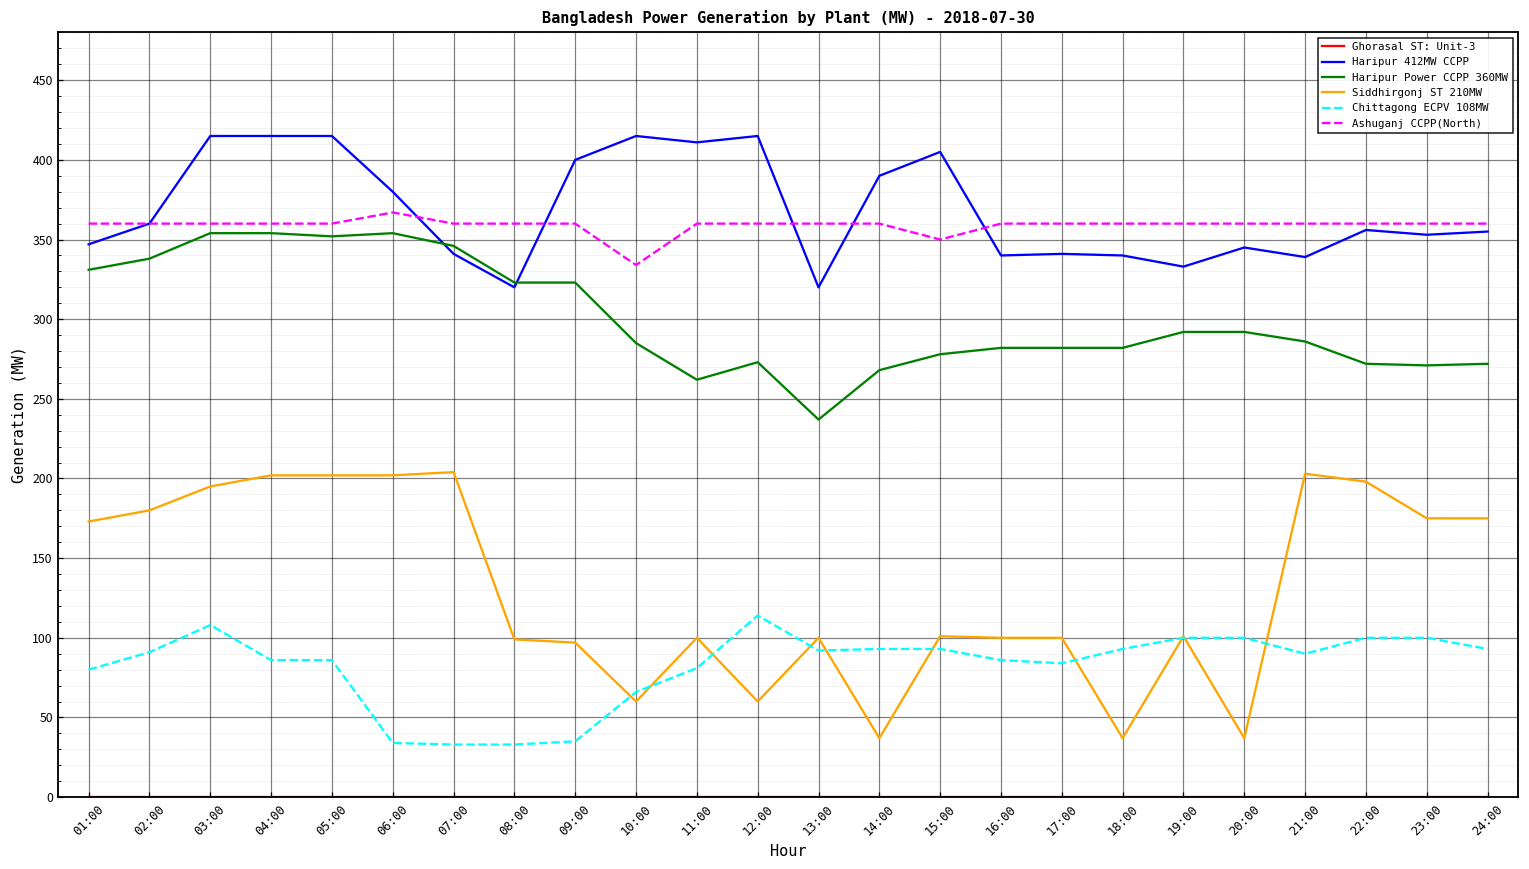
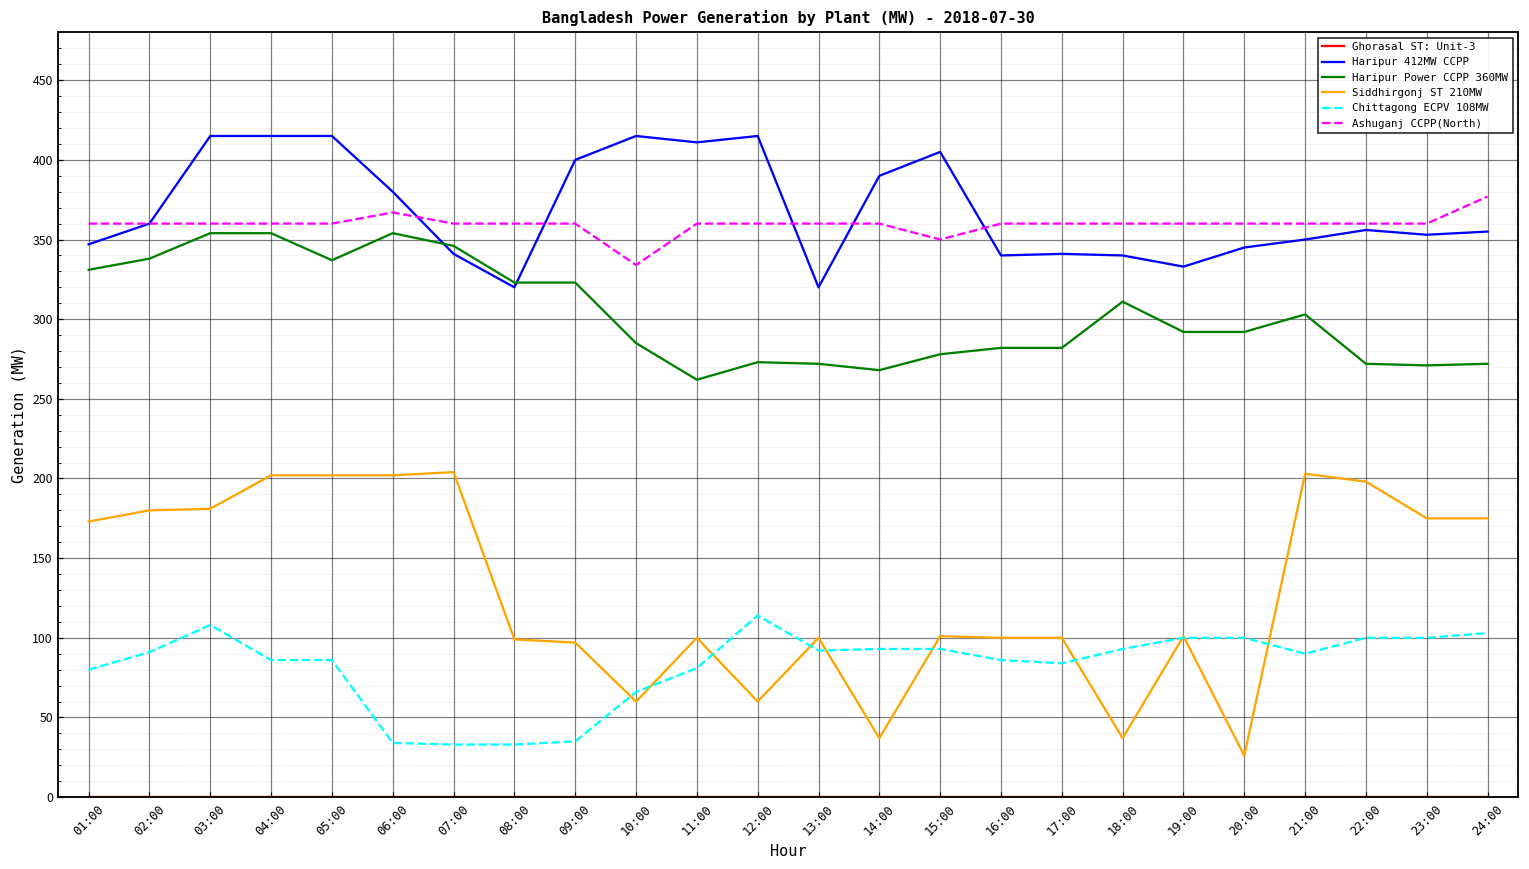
Siddhirgonj ST 210MW, 03:00: 195 -> 181
Haripur Power CCPP 360MW, 05:00: 352 -> 337
Haripur Power CCPP 360MW, 13:00: 237 -> 272
Haripur Power CCPP 360MW, 18:00: 282 -> 311
Siddhirgonj ST 210MW, 20:00: 37 -> 26
Haripur 412MW CCPP, 21:00: 339 -> 350
Haripur Power CCPP 360MW, 21:00: 286 -> 303
Chittagong ECPV 108MW, 24:00: 93 -> 103
Ashuganj CCPP(North), 24:00: 360 -> 377
